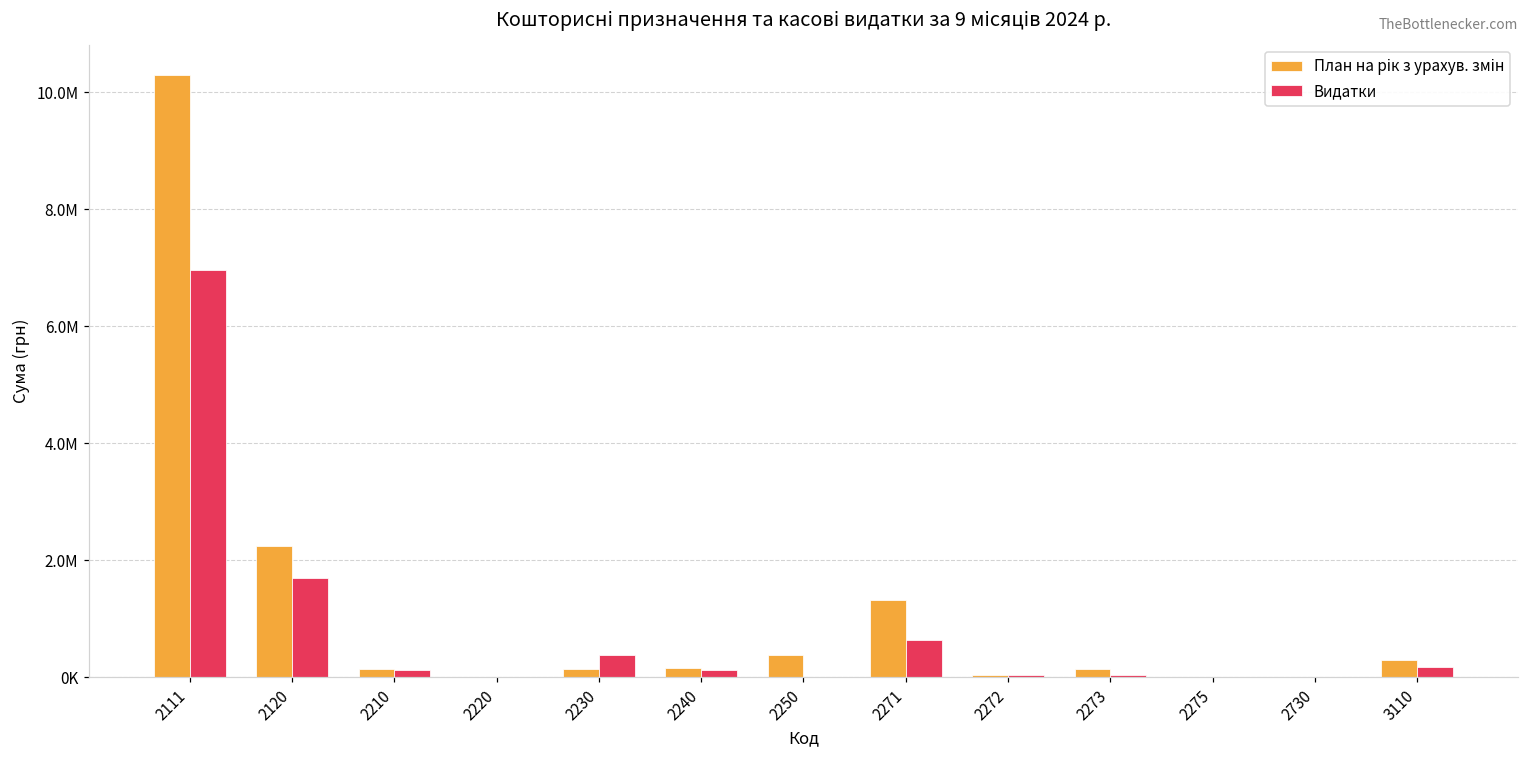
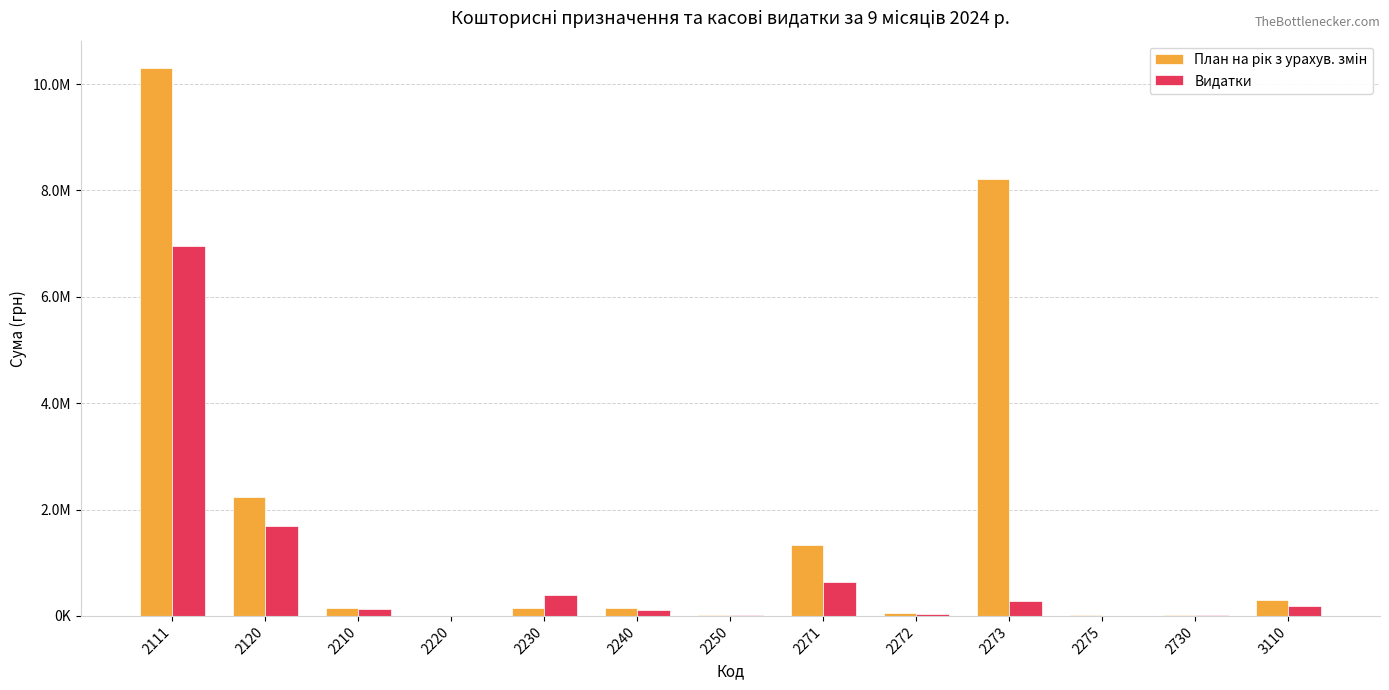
План на рік з урахув. змін, 2250: 400000 -> 0
План на рік з урахув. змін, 2273: 100000 -> 8200000
Видатки, 2273: 0 -> 300000
